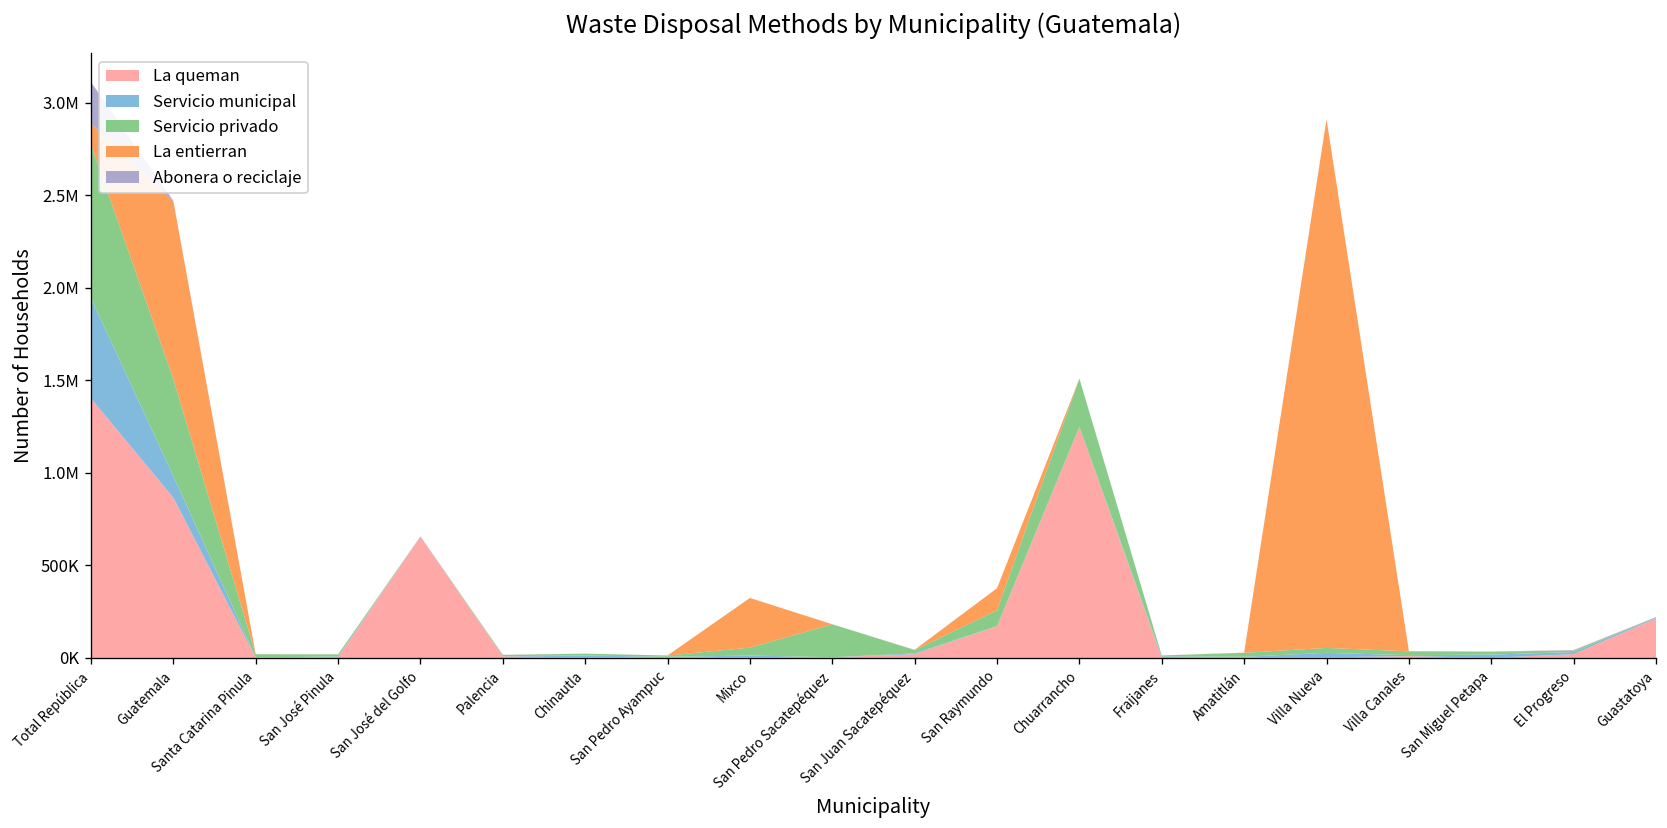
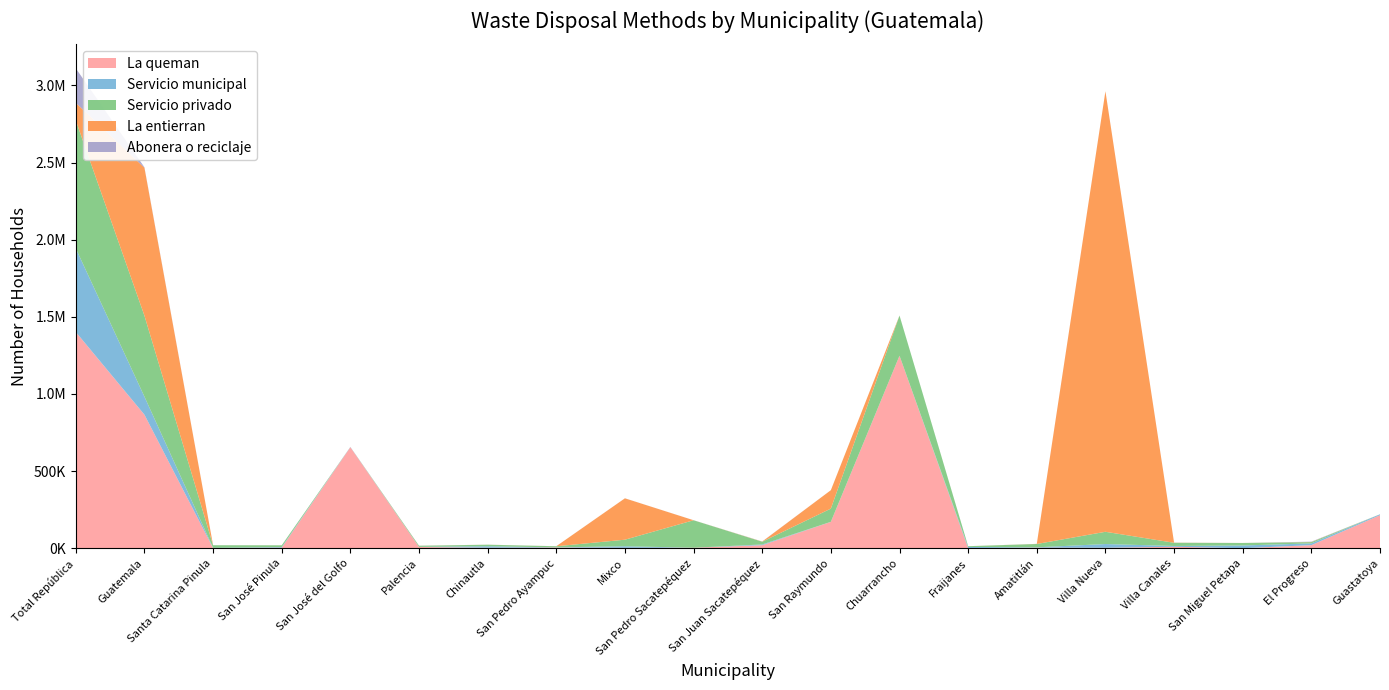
Servicio privado, Villa Nueva: 30000 -> 80000
